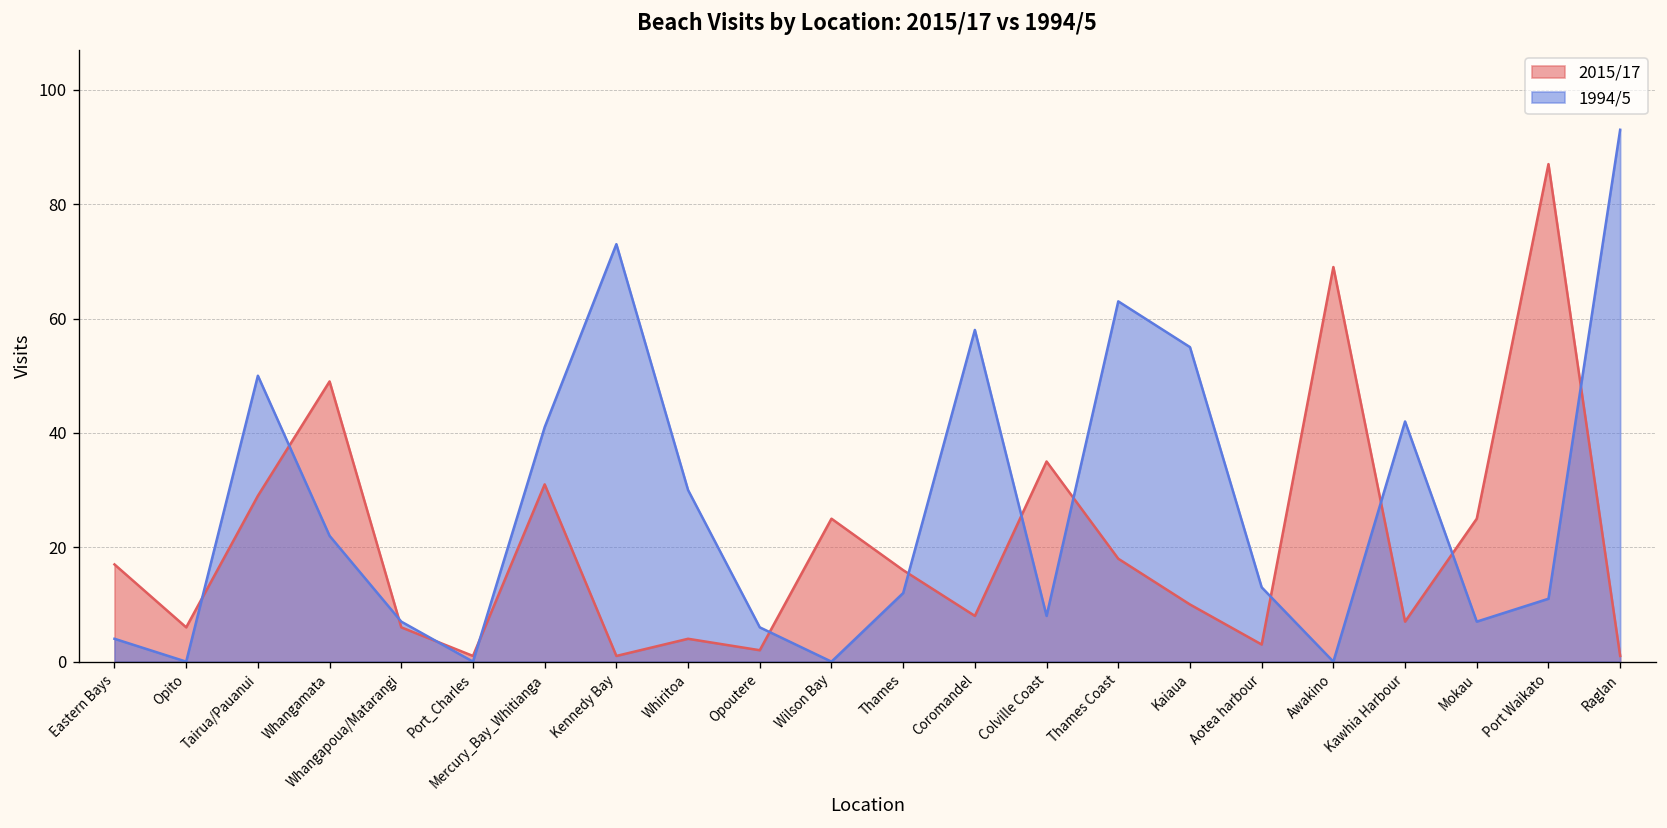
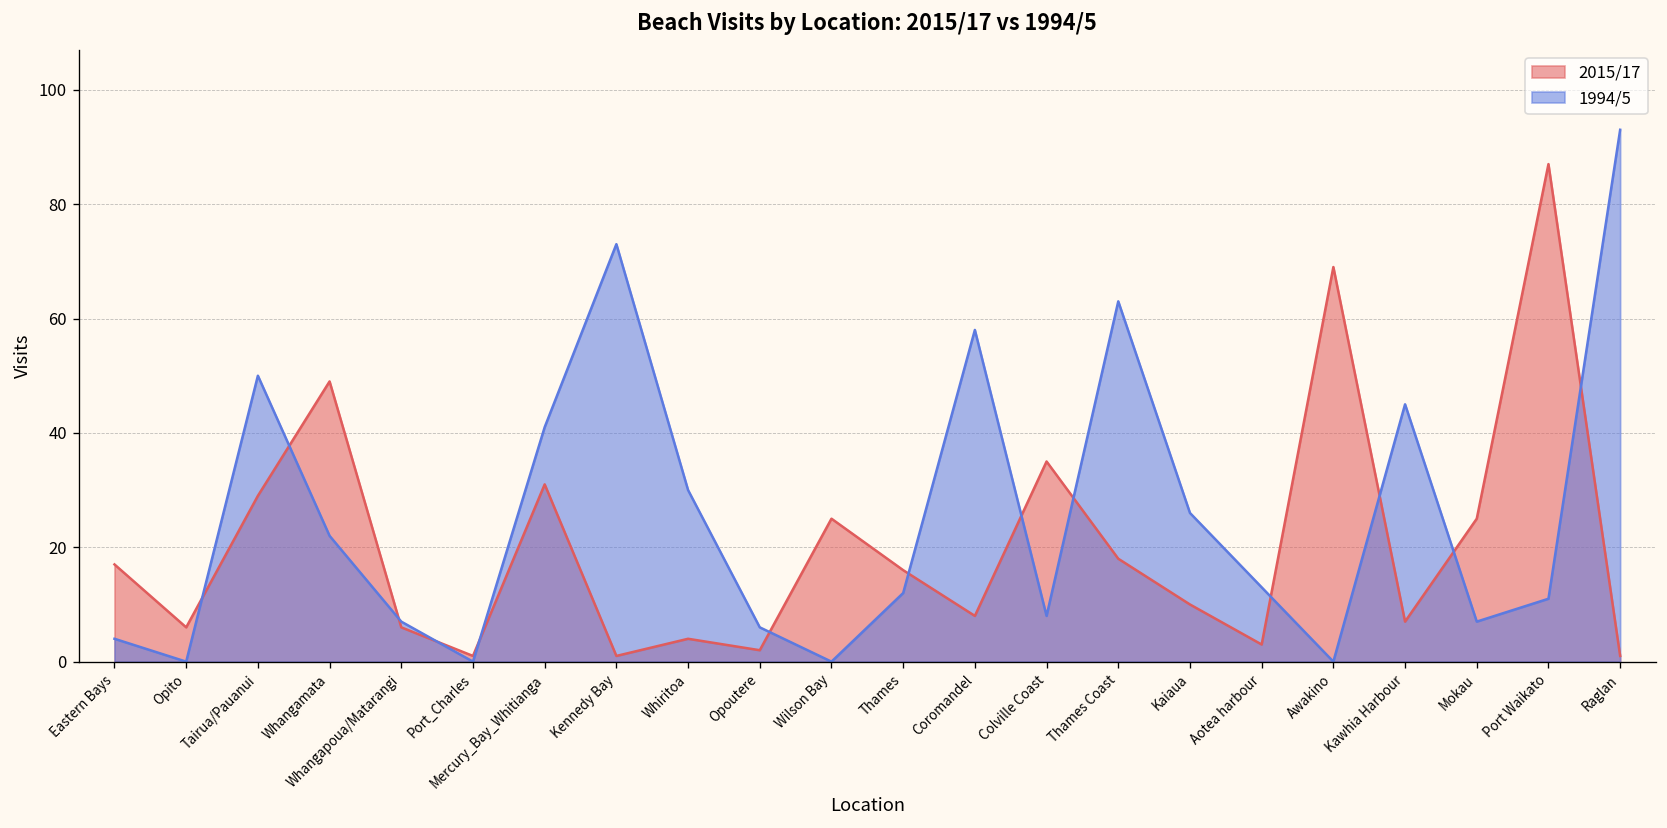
1994/5, Kaiaua: 55 -> 26
1994/5, Kawhia Harbour: 42 -> 45
